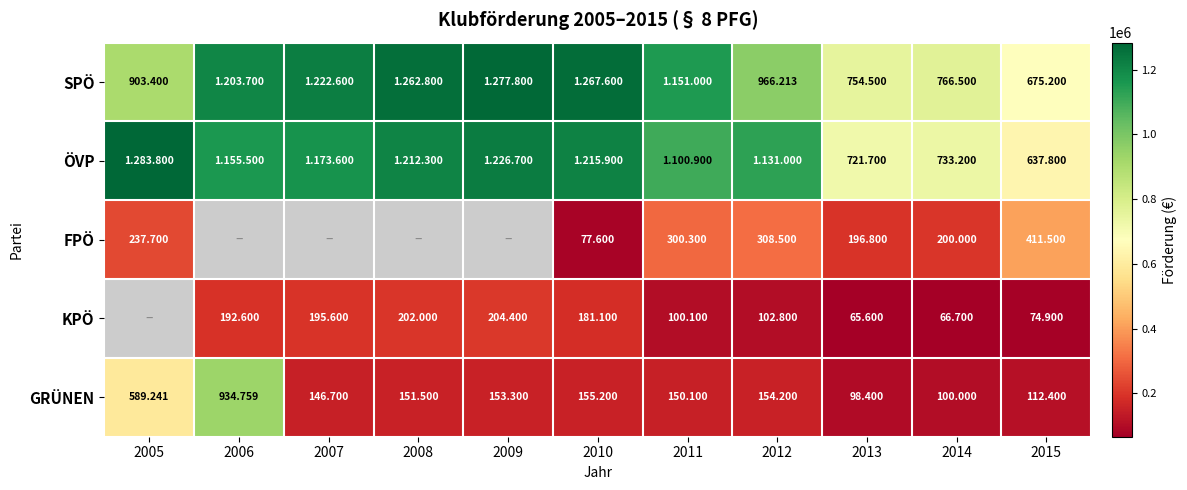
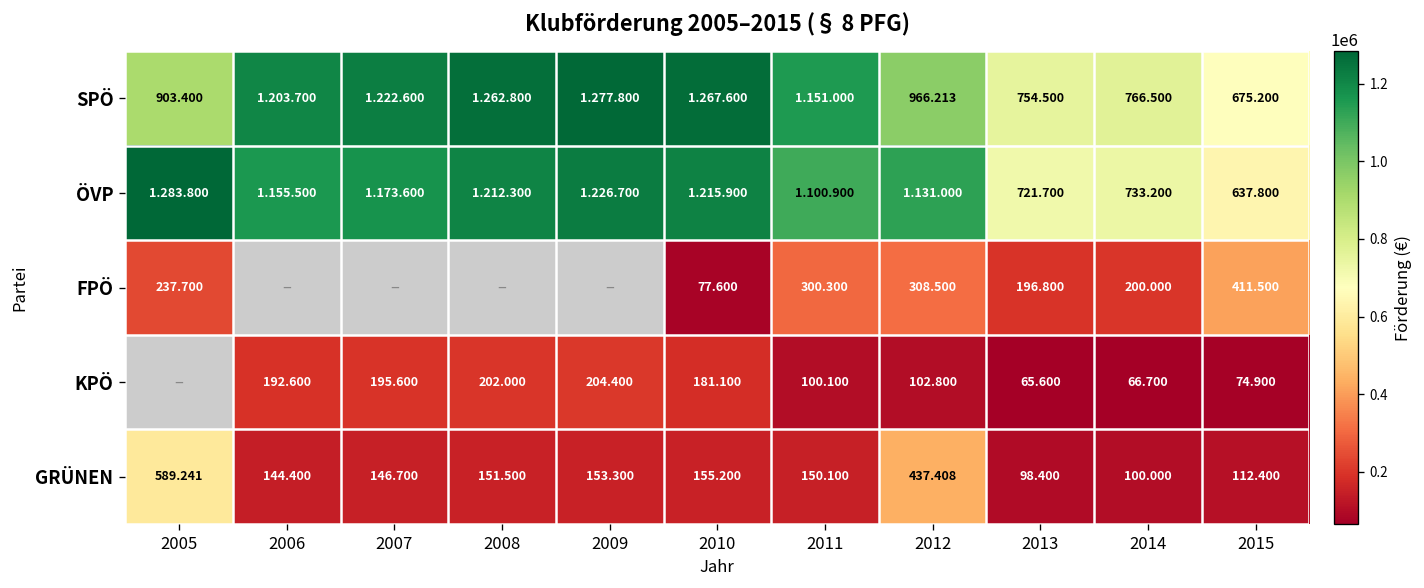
GRÜNEN, 2006: 934.759 -> 144.400
GRÜNEN, 2012: 154.200 -> 437.408
